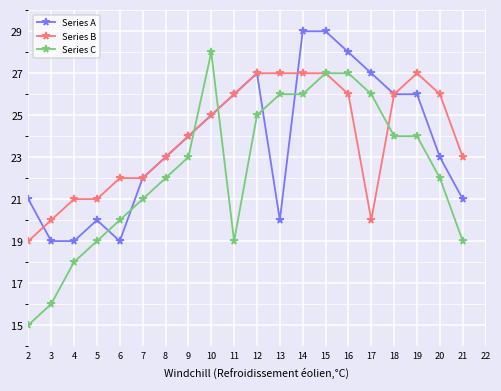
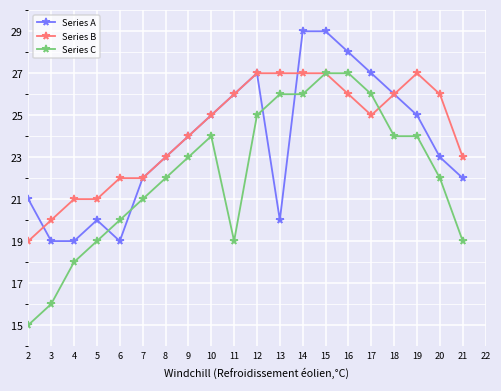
Series C, 10: 28 -> 24
Series B, 17: 20 -> 25
Series A, 19: 26 -> 25
Series A, 21: 21 -> 22
